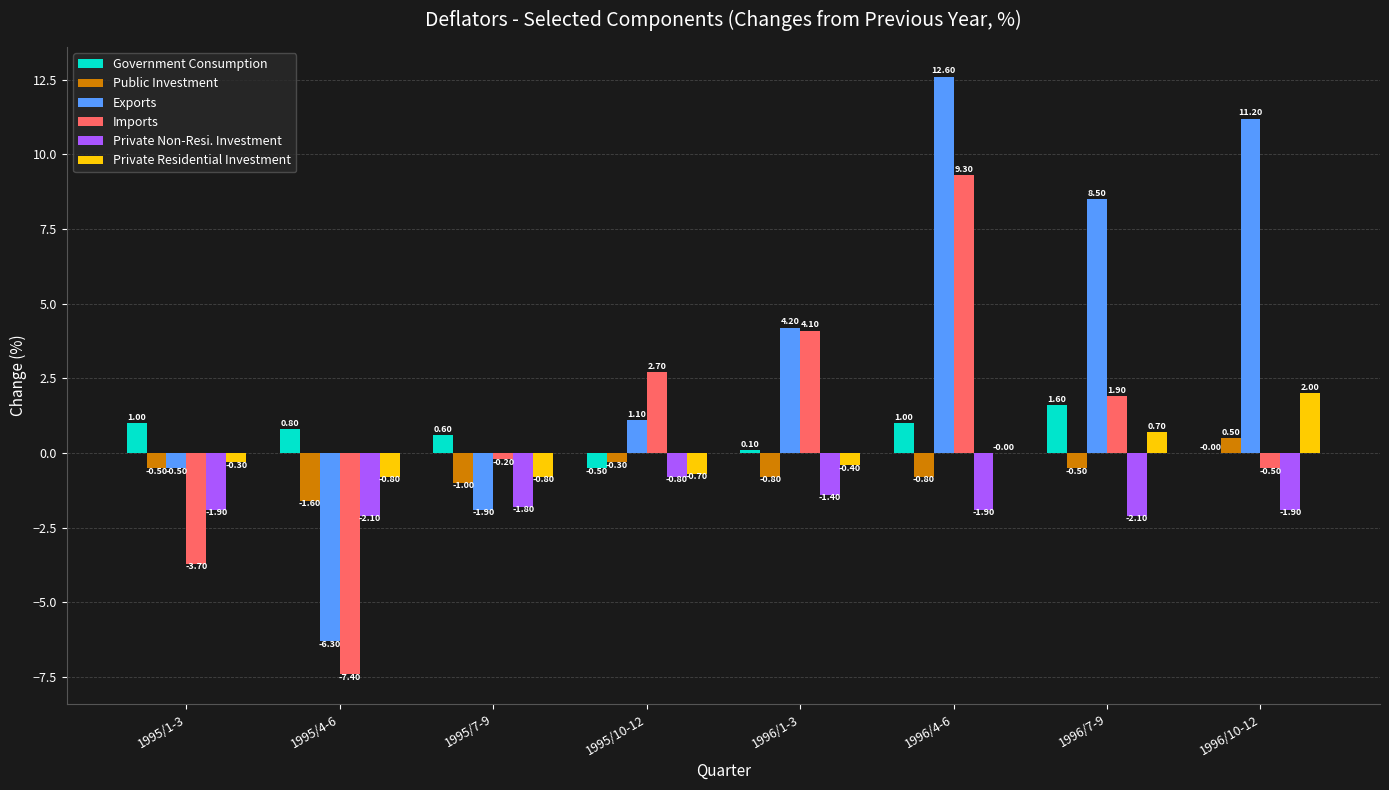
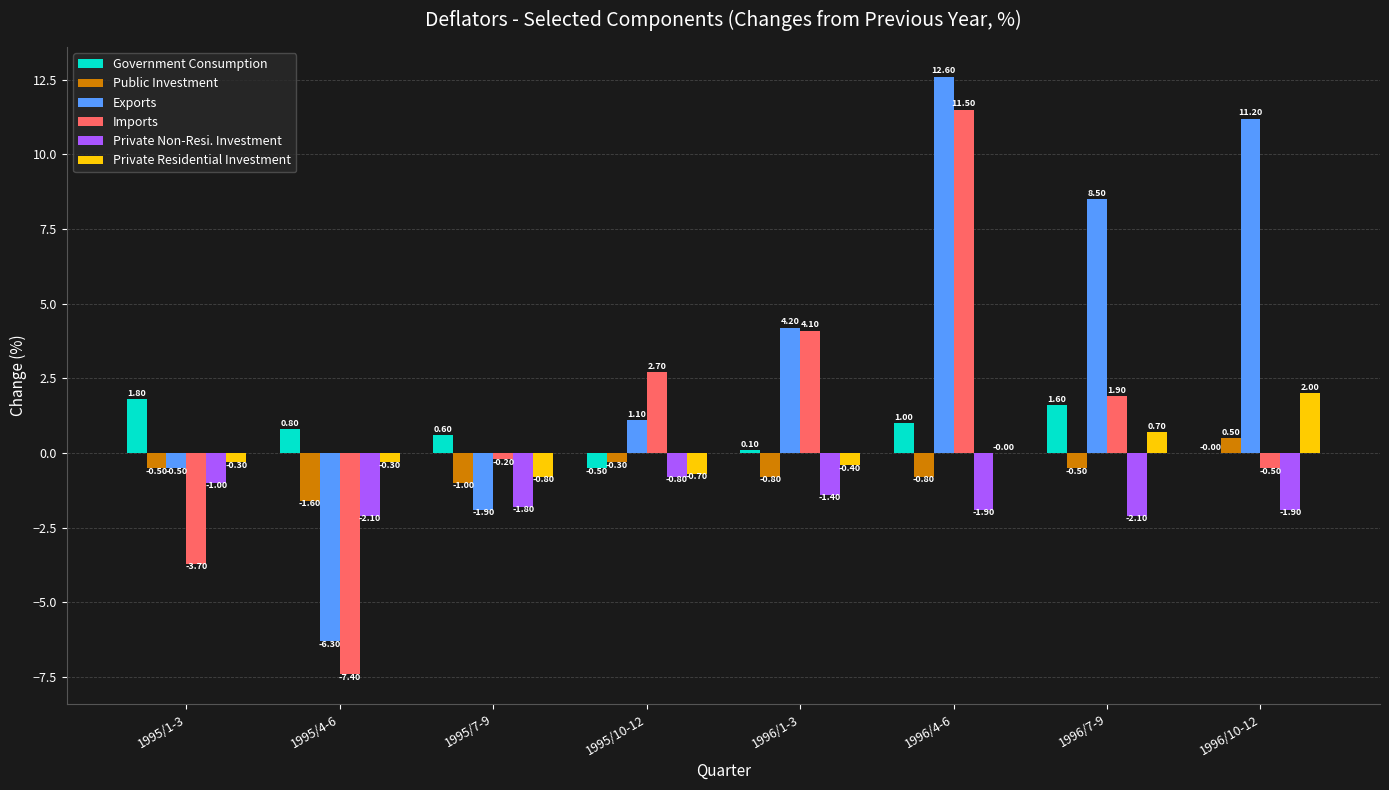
Government Consumption, 1995/1-3: 1.00 -> 1.80
Private Non-Resi. Investment, 1995/1-3: -1.90 -> -1.00
Private Residential Investment, 1995/4-6: -0.80 -> -0.30
Imports, 1996/4-6: 9.30 -> 11.50
